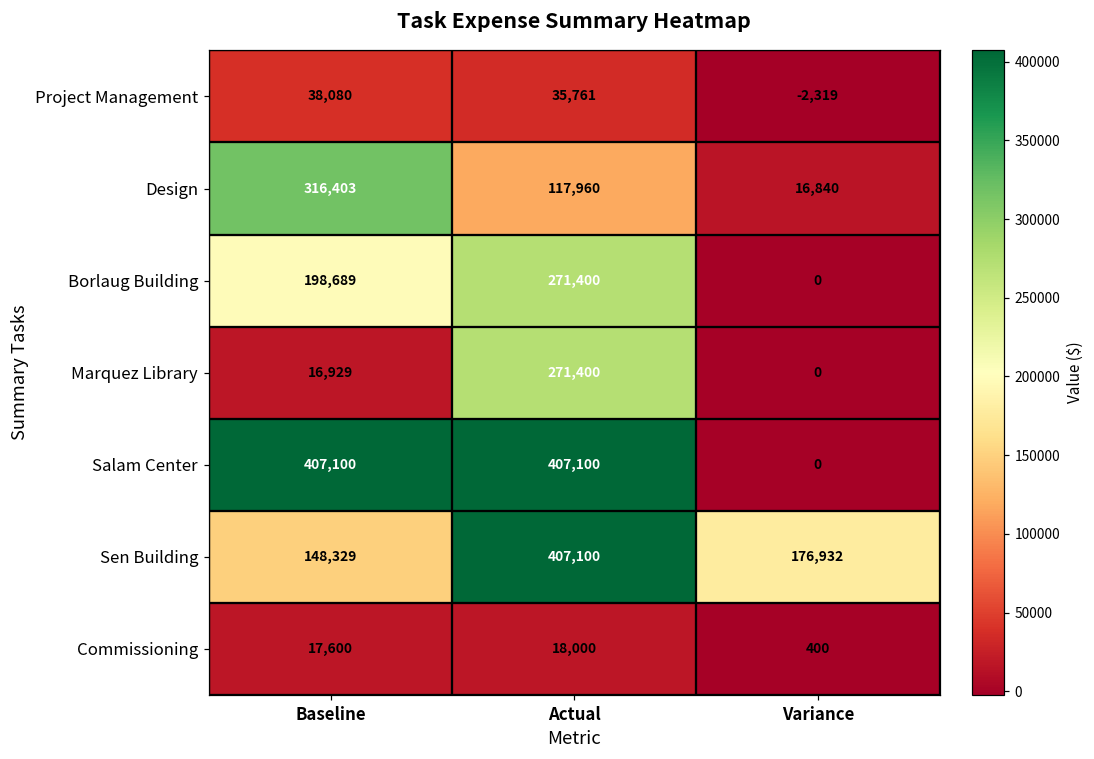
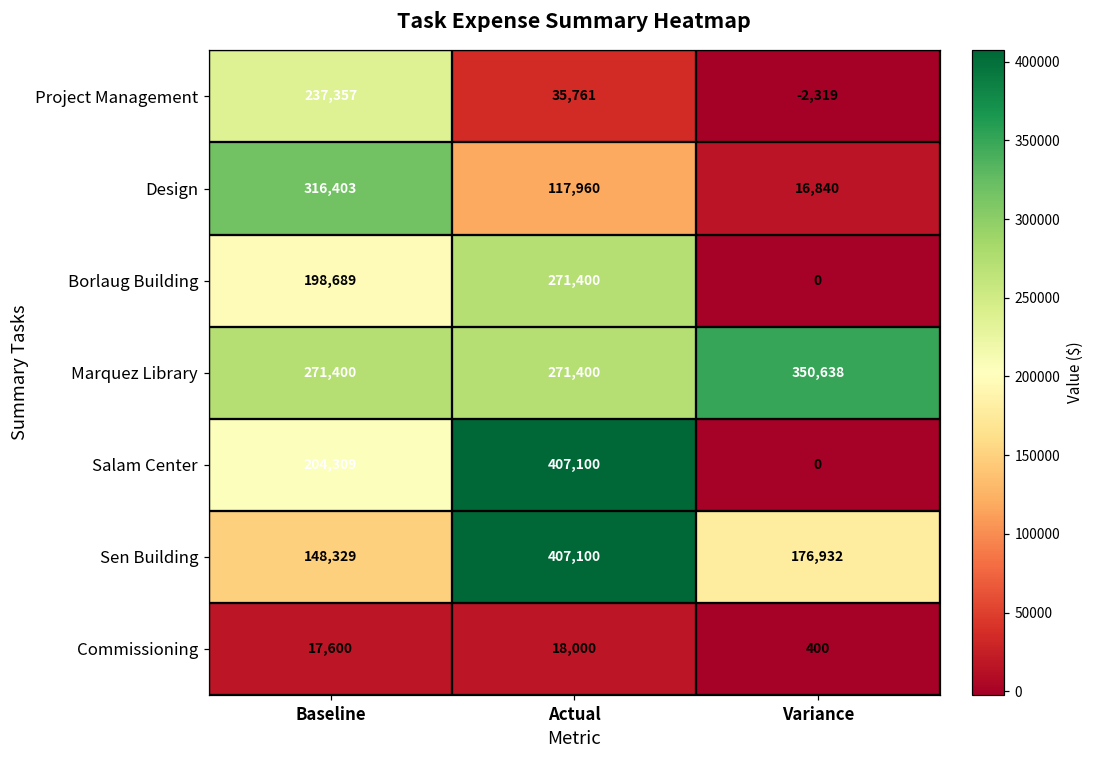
Project Management, Baseline: 38,080 -> 237,357
Marquez Library, Baseline: 16,929 -> 271,400
Marquez Library, Variance: 0 -> 350,638
Salam Center, Baseline: 407,100 -> 204,309
